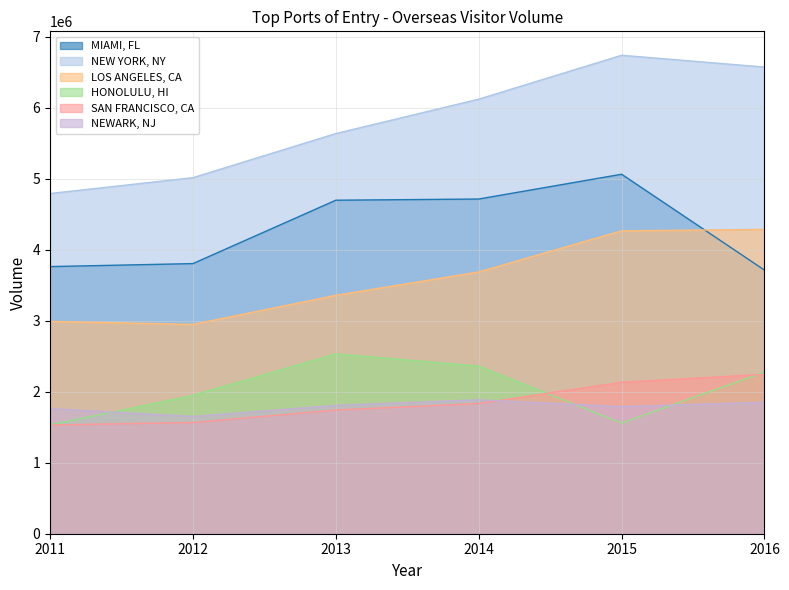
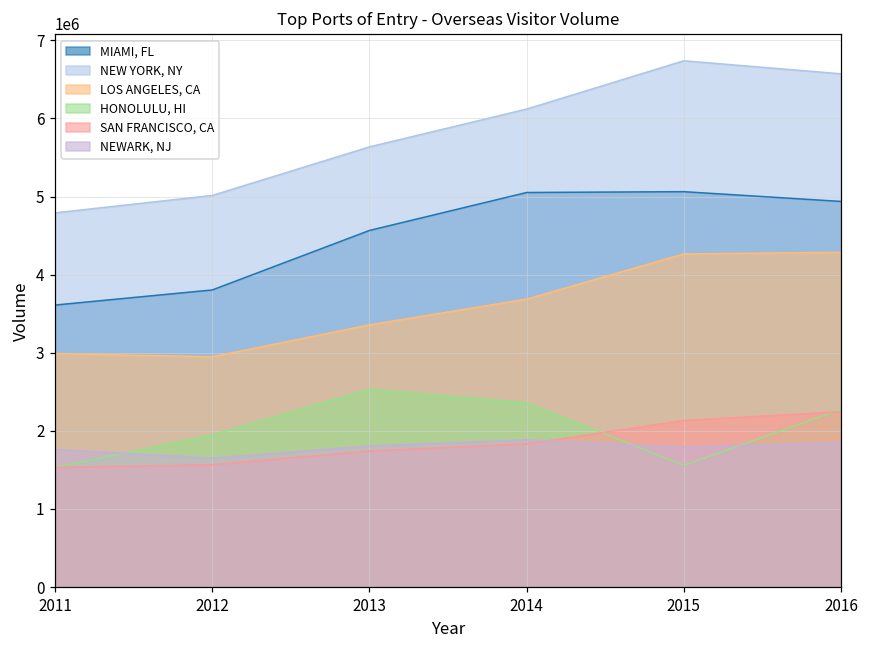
MIAMI, FL, 2011: 3800000 -> 3600000
MIAMI, FL, 2013: 4700000 -> 4600000
MIAMI, FL, 2014: 4700000 -> 5100000
MIAMI, FL, 2016: 3700000 -> 4900000
